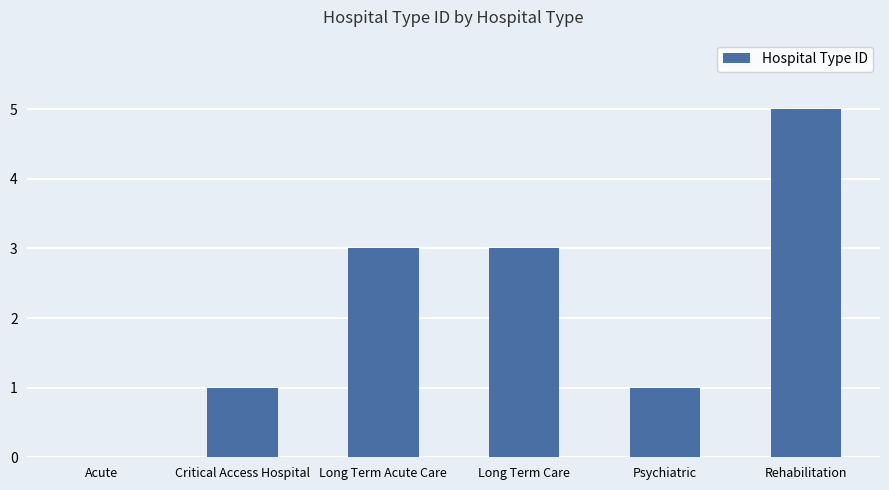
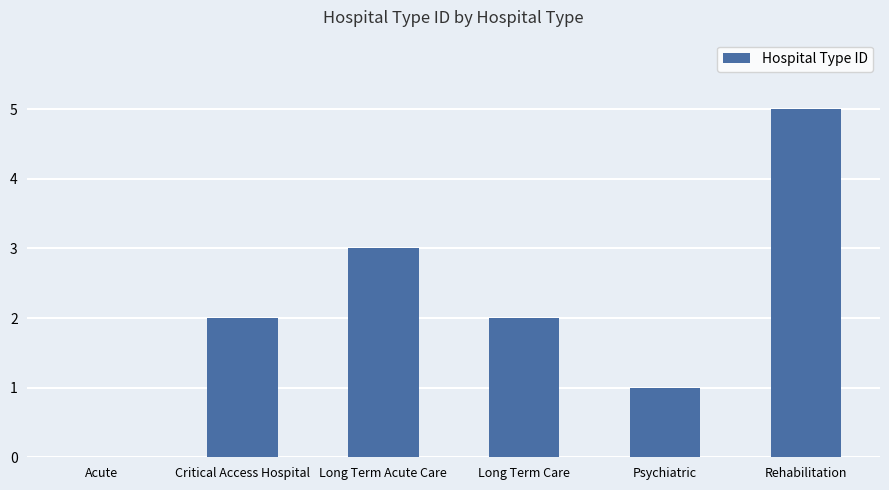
Critical Access Hospital: 1 -> 2
Long Term Care: 3 -> 2
